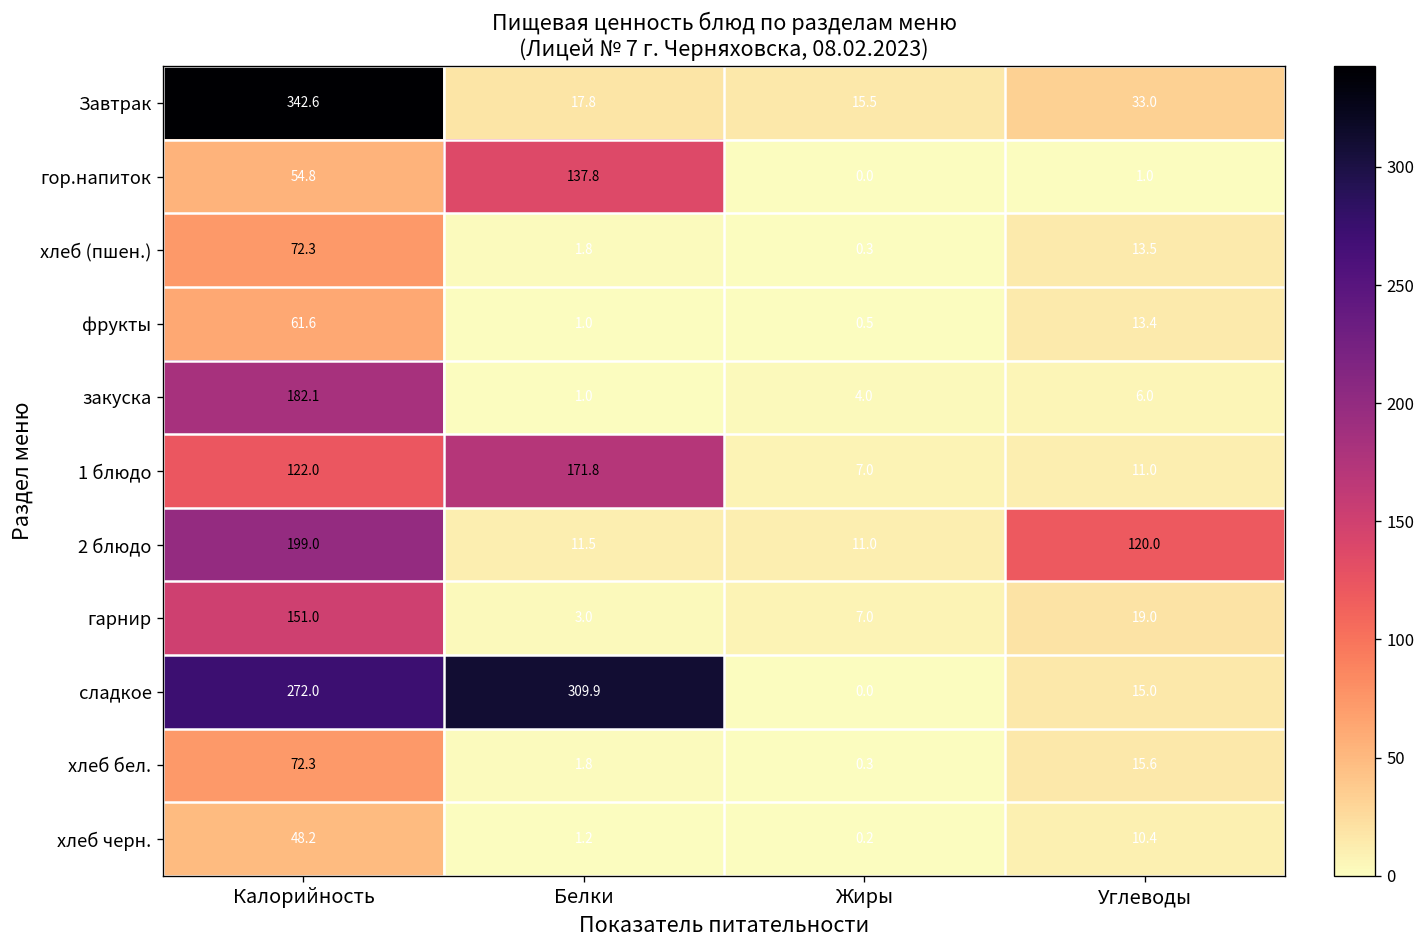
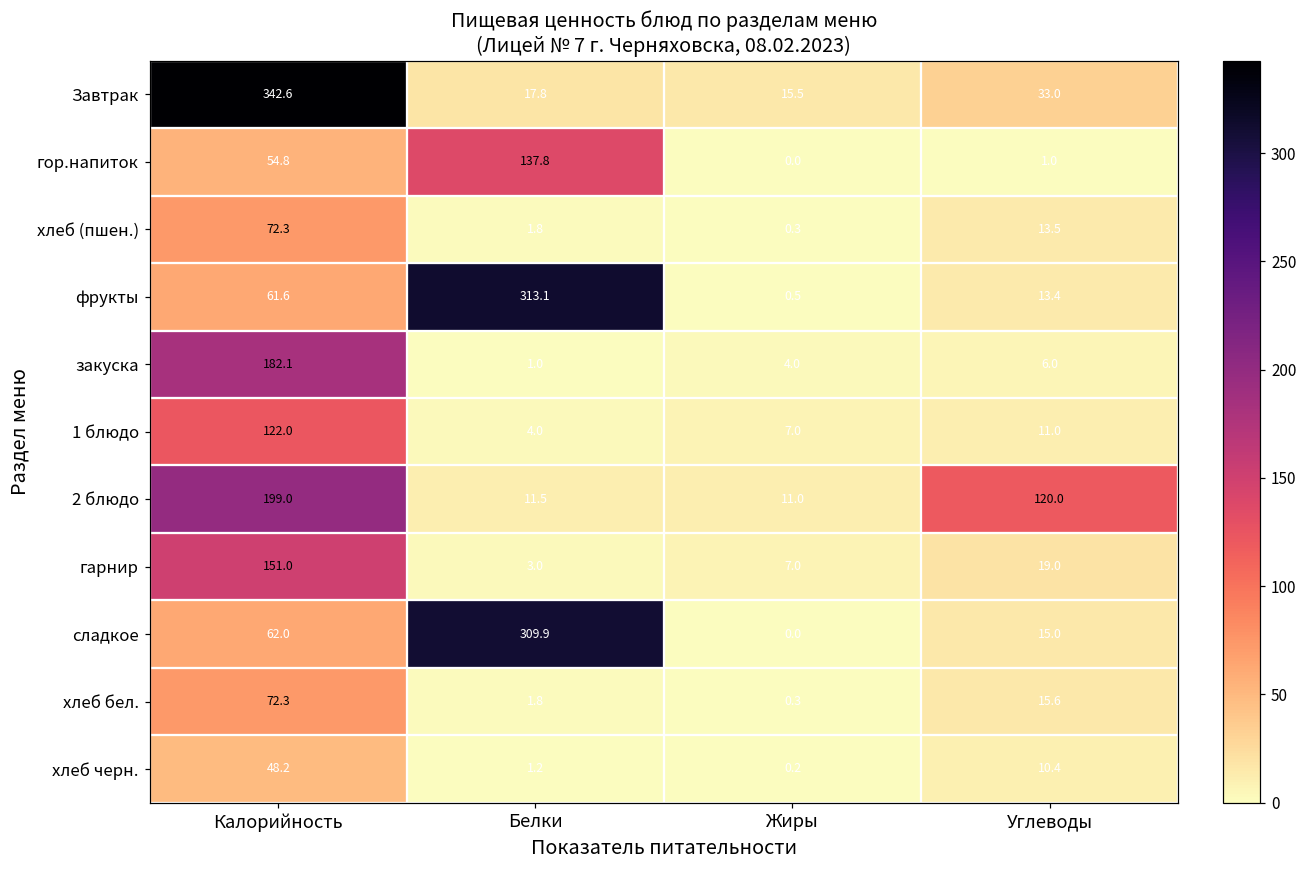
фрукты, Белки: 1.0 -> 313.1
1 блюдо, Белки: 171.8 -> 4.0
сладкое, Калорийность: 272.0 -> 62.0
